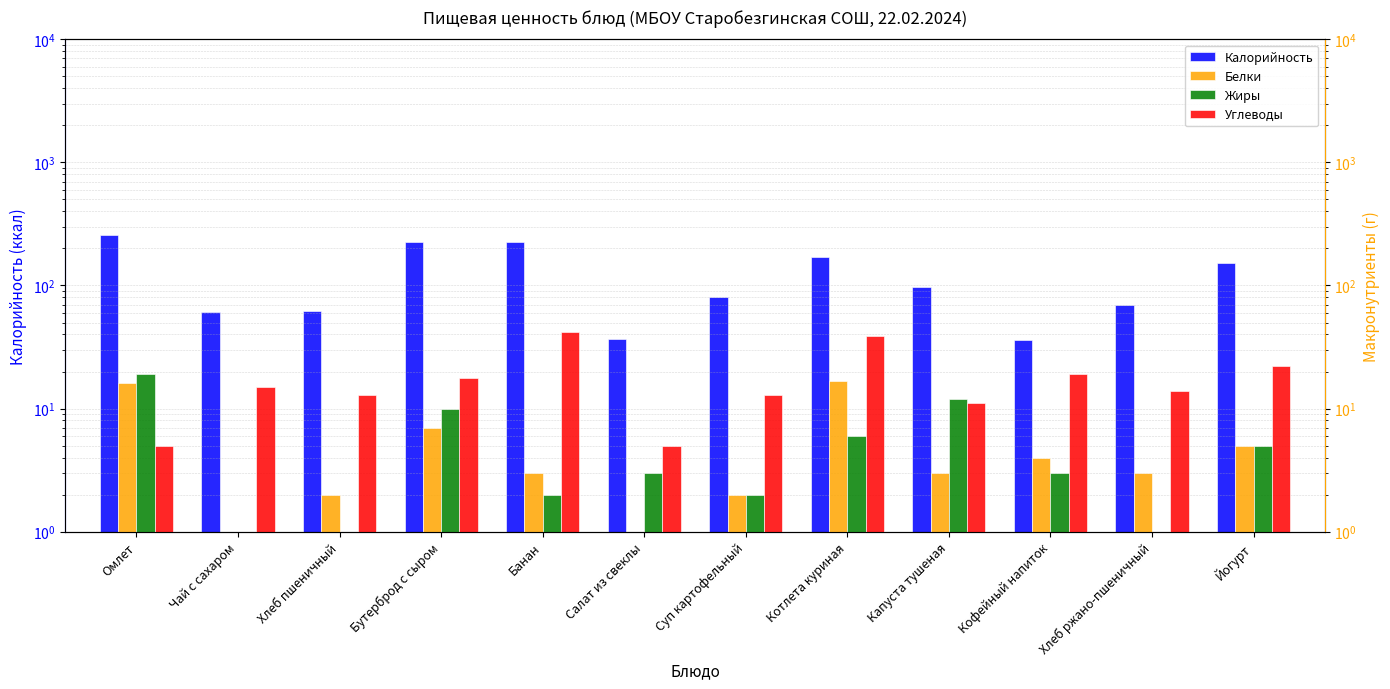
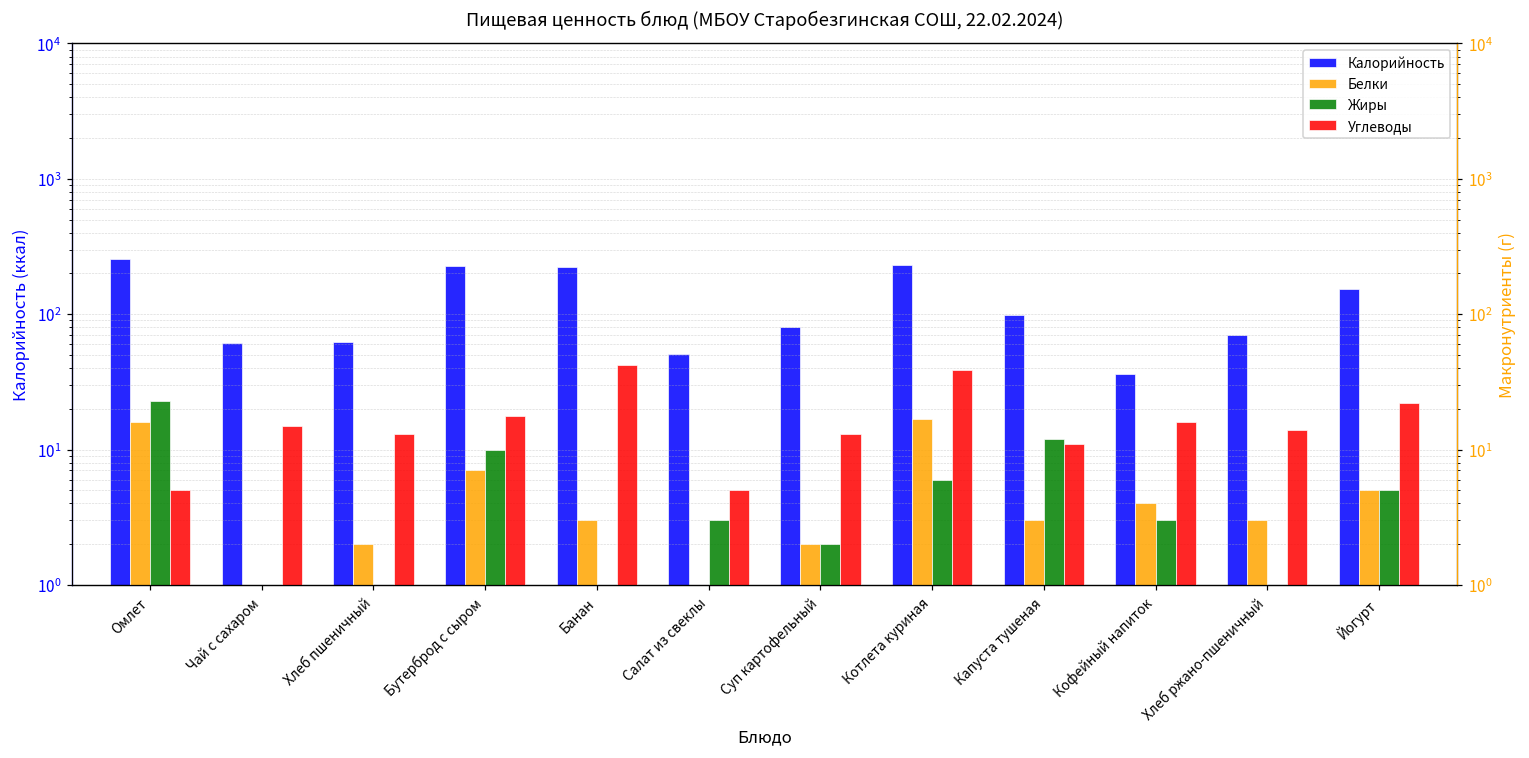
Калорийность, Салат из свеклы: 37 -> 51
Калорийность, Котлета куриная: 170 -> 230
Жиры, Омлет: 19 -> 23
Жиры, Банан: 2 -> 1
Углеводы, Кофейный напиток: 19 -> 16
